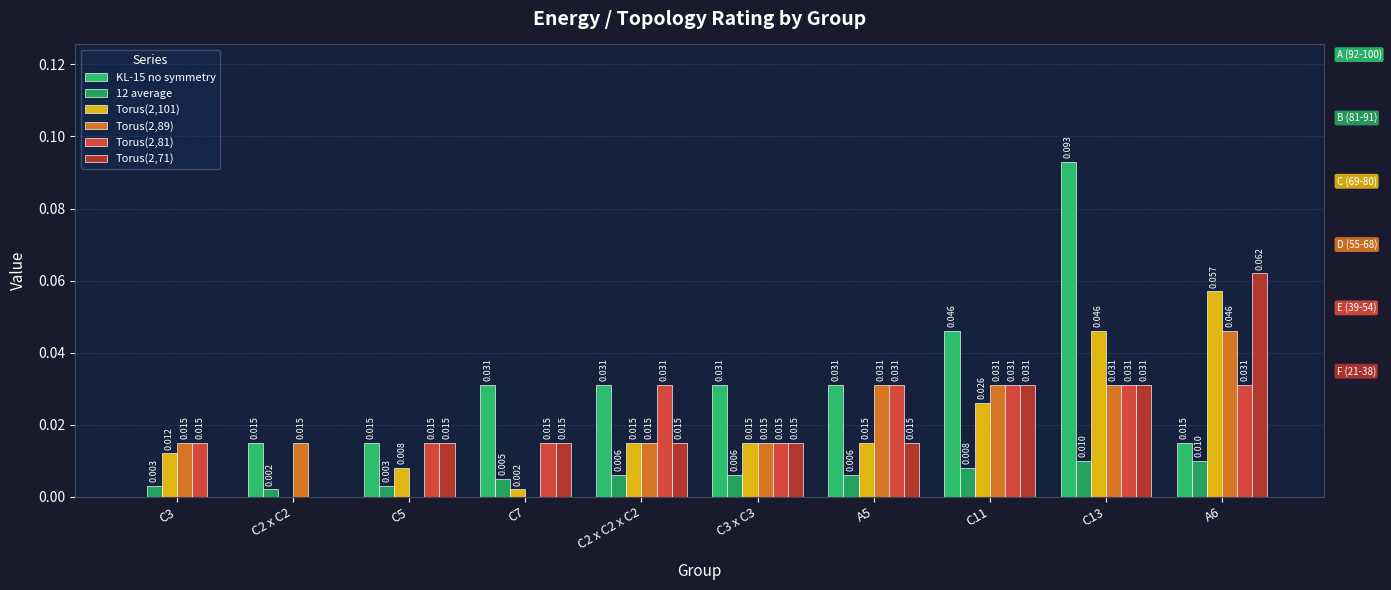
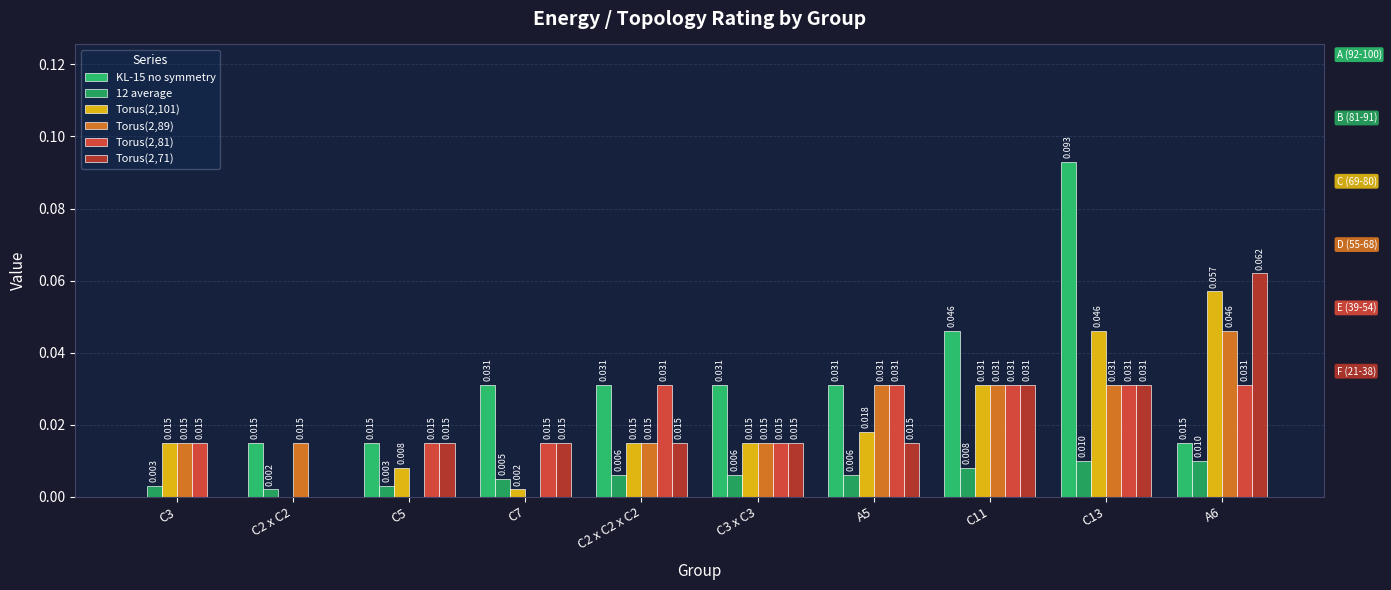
Torus(2,101), C3: 0.012 -> 0.015
Torus(2,101), A5: 0.015 -> 0.018
Torus(2,101), C11: 0.026 -> 0.031
